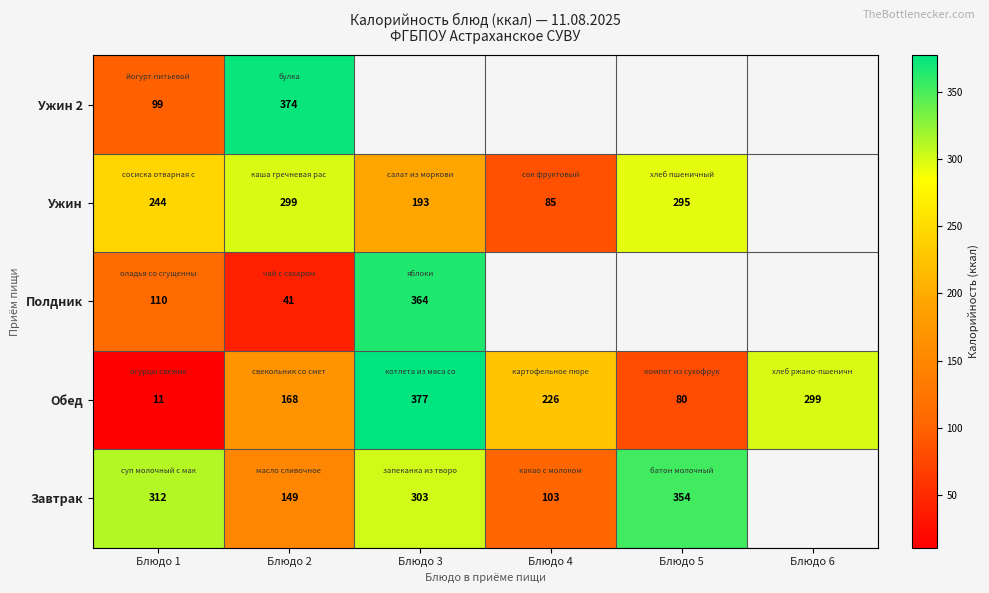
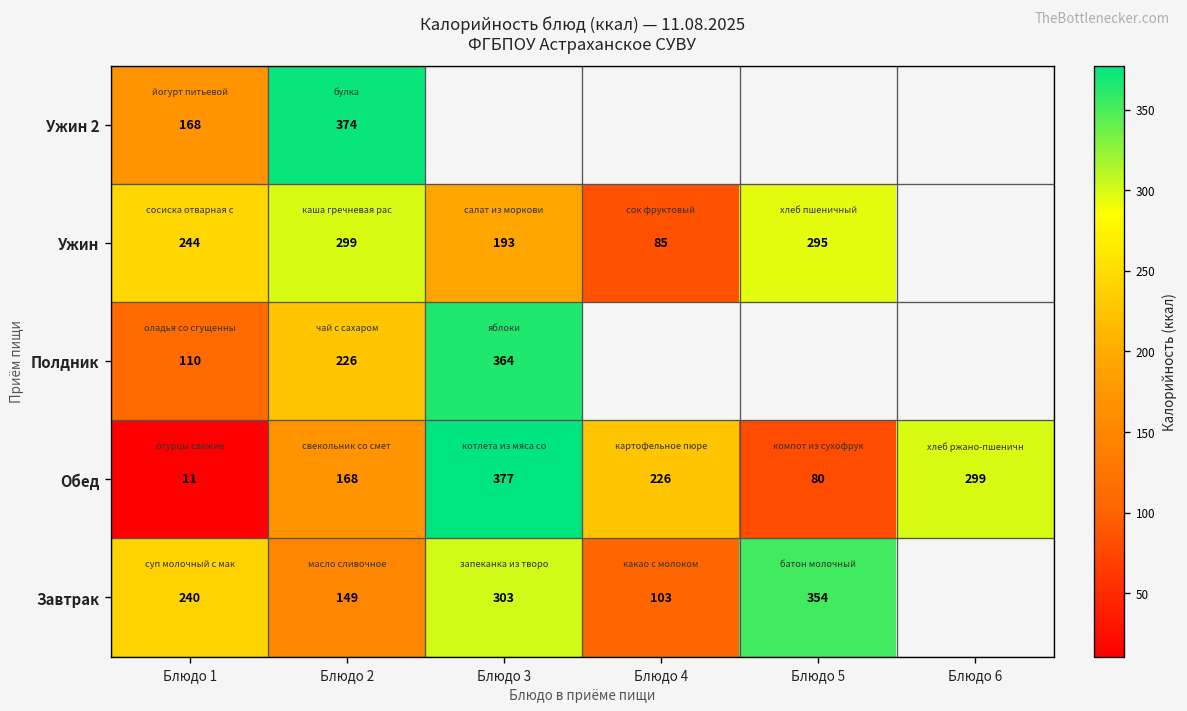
Ужин 2, Блюдо 1: 99 -> 168
Полдник, Блюдо 2: 41 -> 226
Завтрак, Блюдо 1: 312 -> 240
